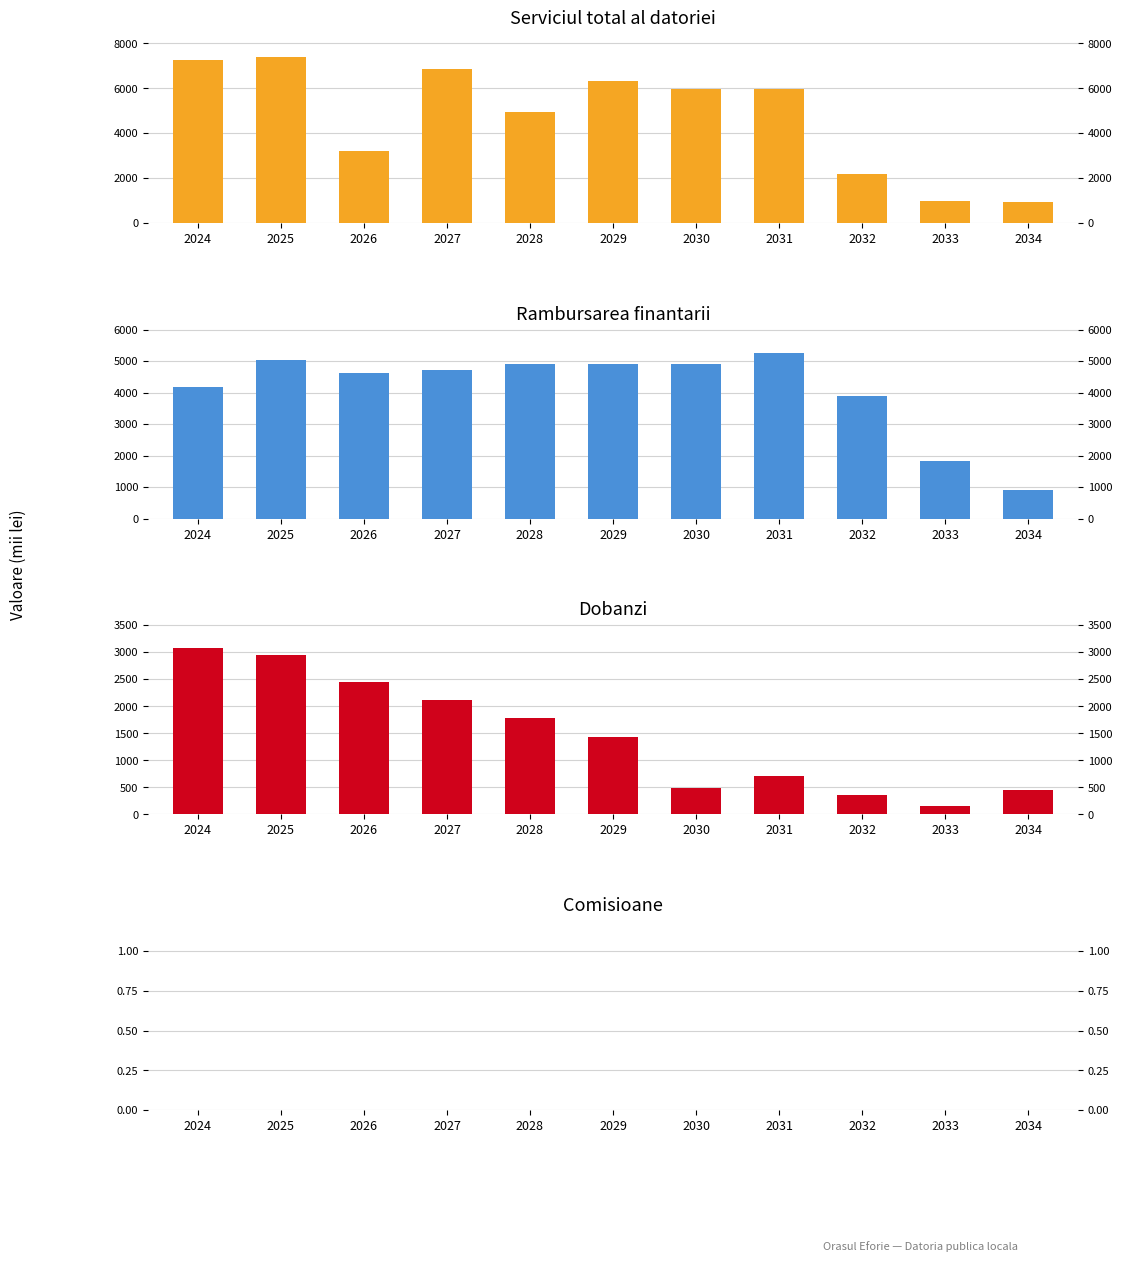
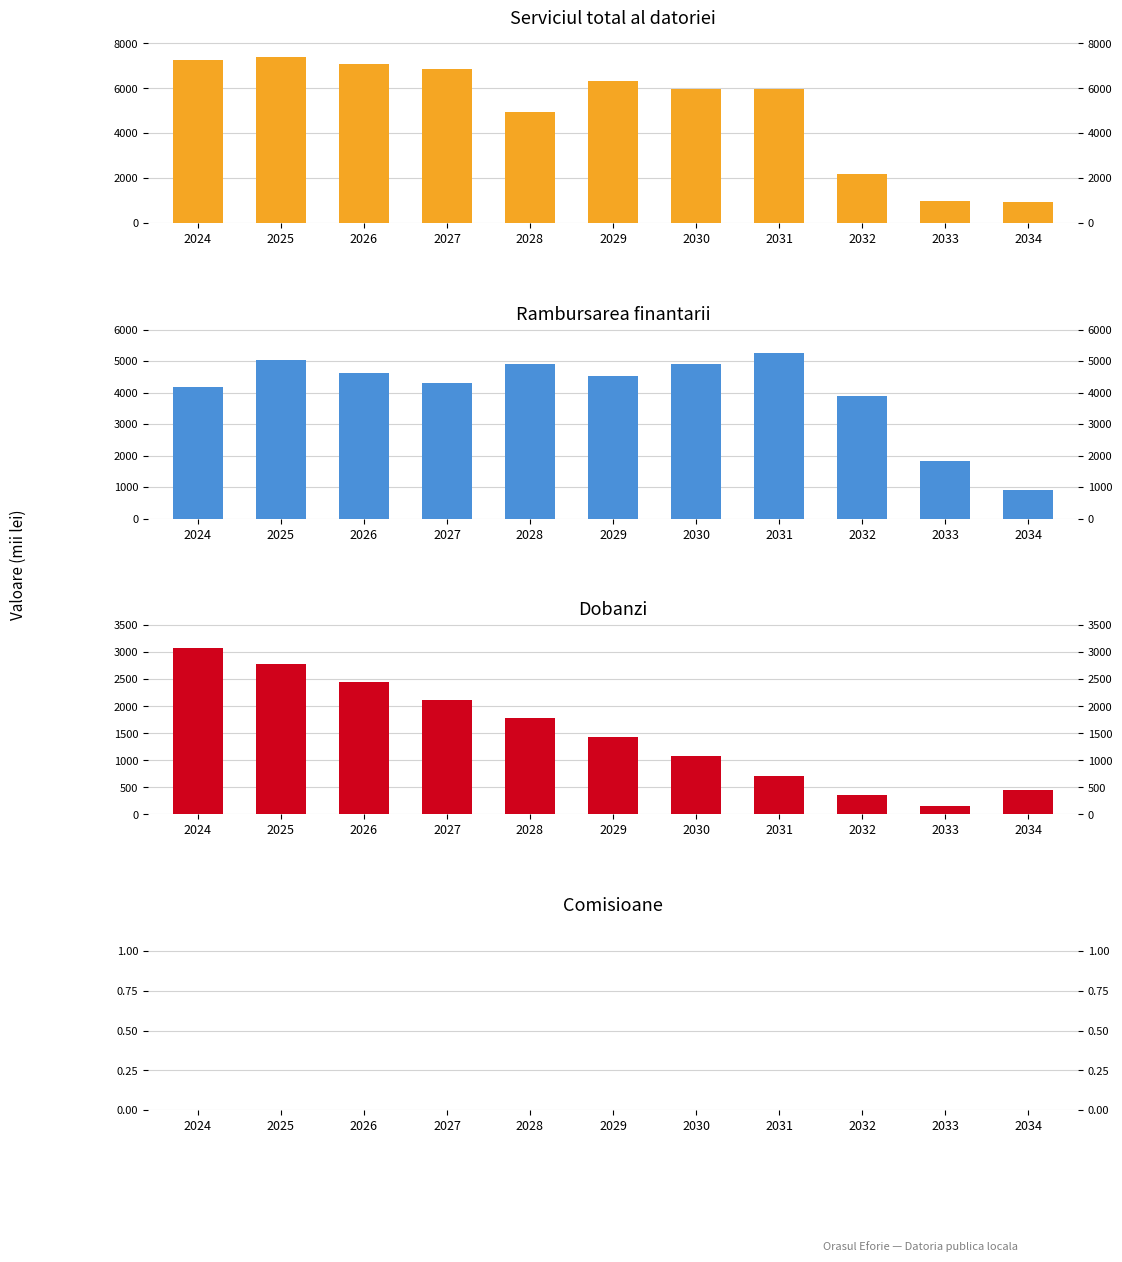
Serviciul total al datoriei, 2026: 3200 -> 7100
Rambursarea finantarii, 2027: 4700 -> 4300
Rambursarea finantarii, 2029: 4900 -> 4500
Dobanzi, 2025: 2900 -> 2800
Dobanzi, 2030: 500 -> 1100
